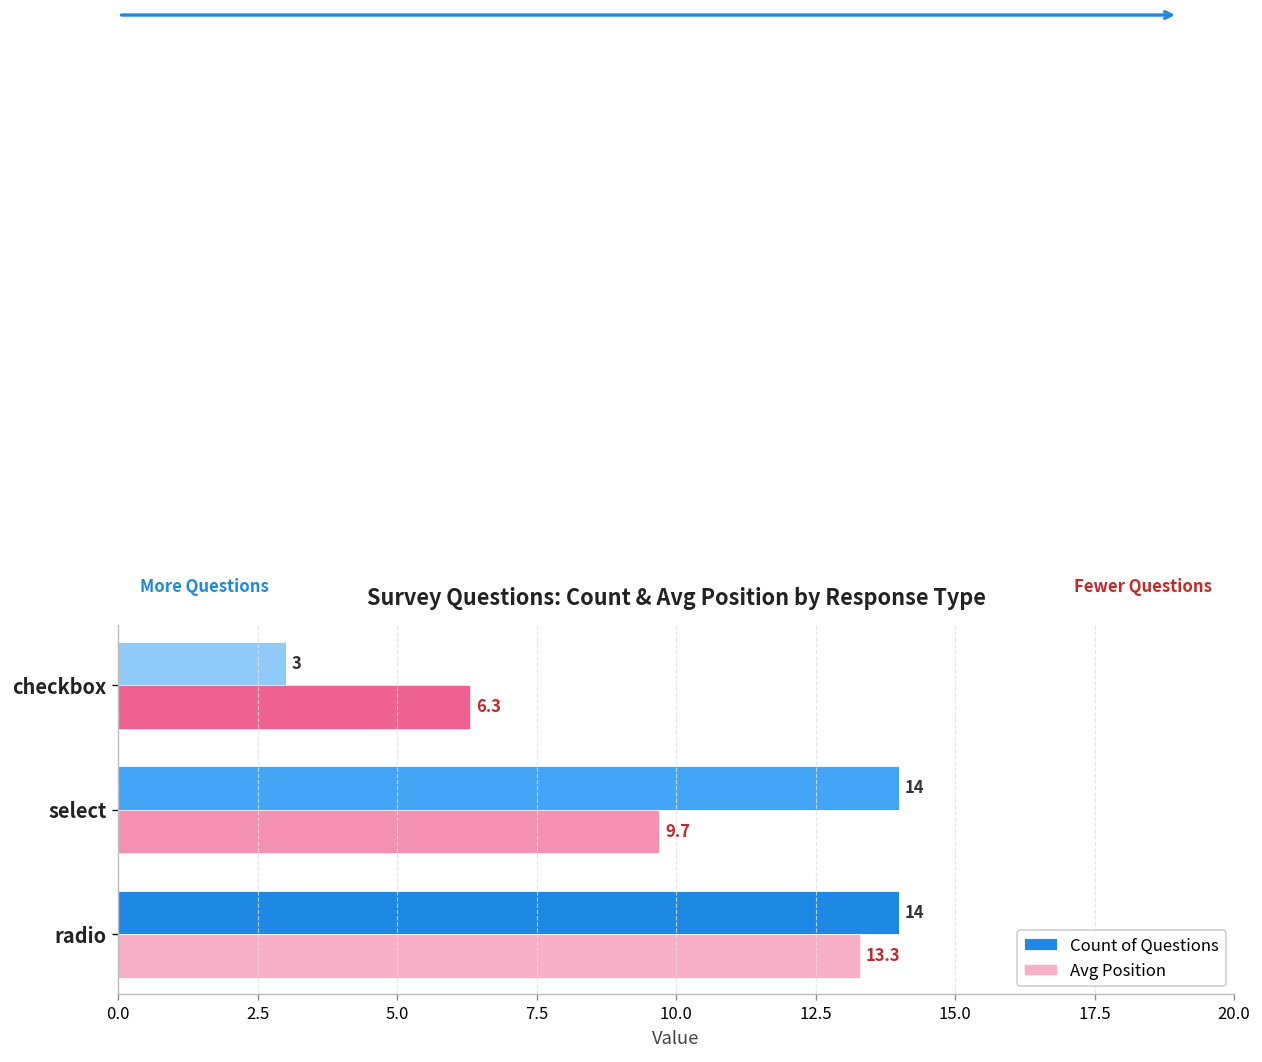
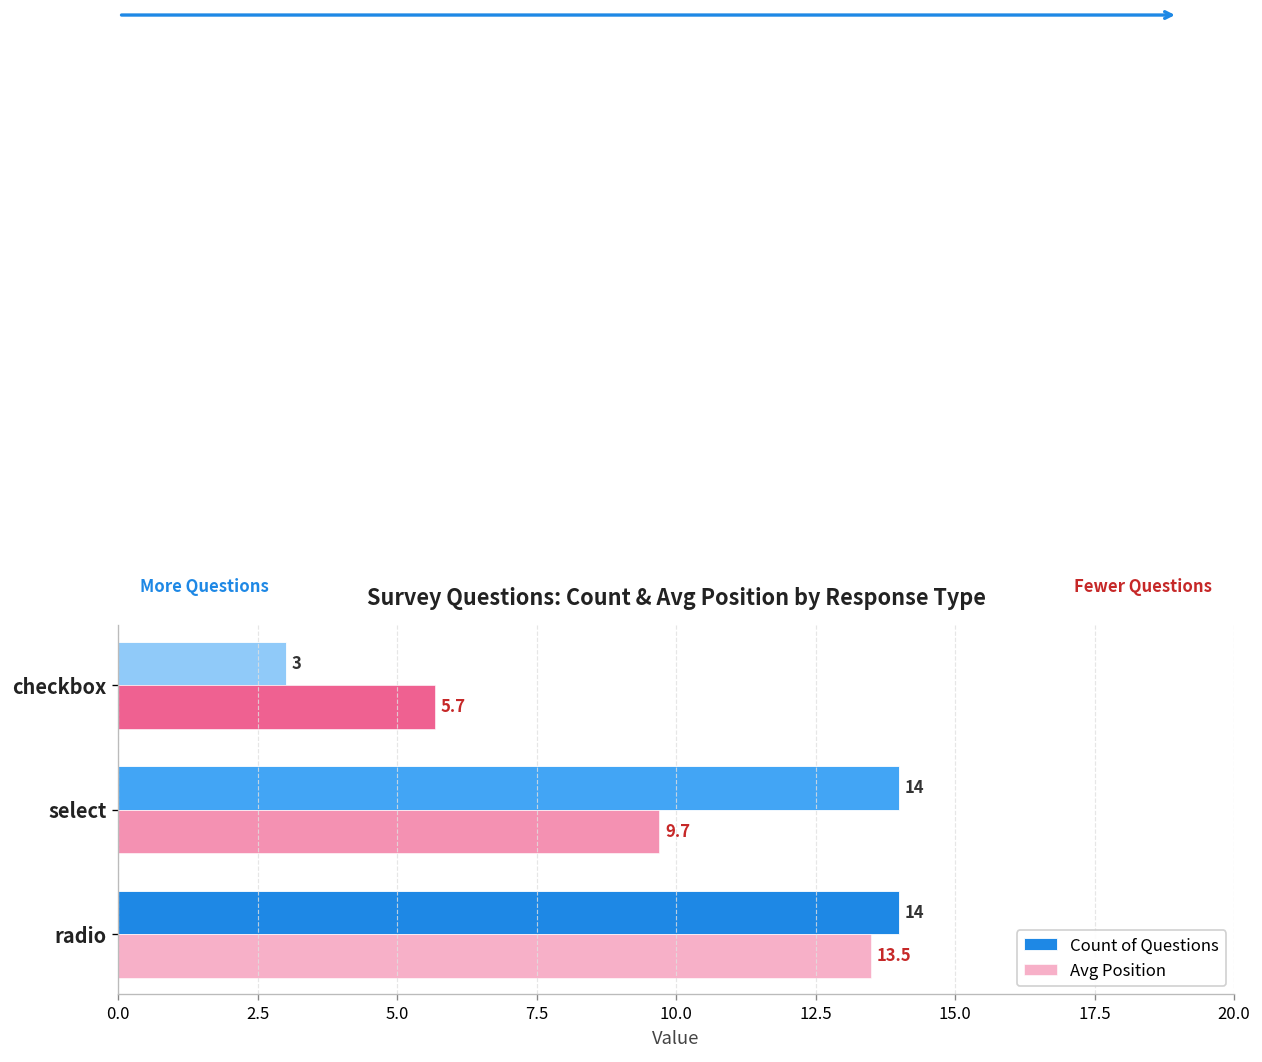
Avg Position, checkbox: 6.3 -> 5.7
Avg Position, radio: 13.3 -> 13.5
